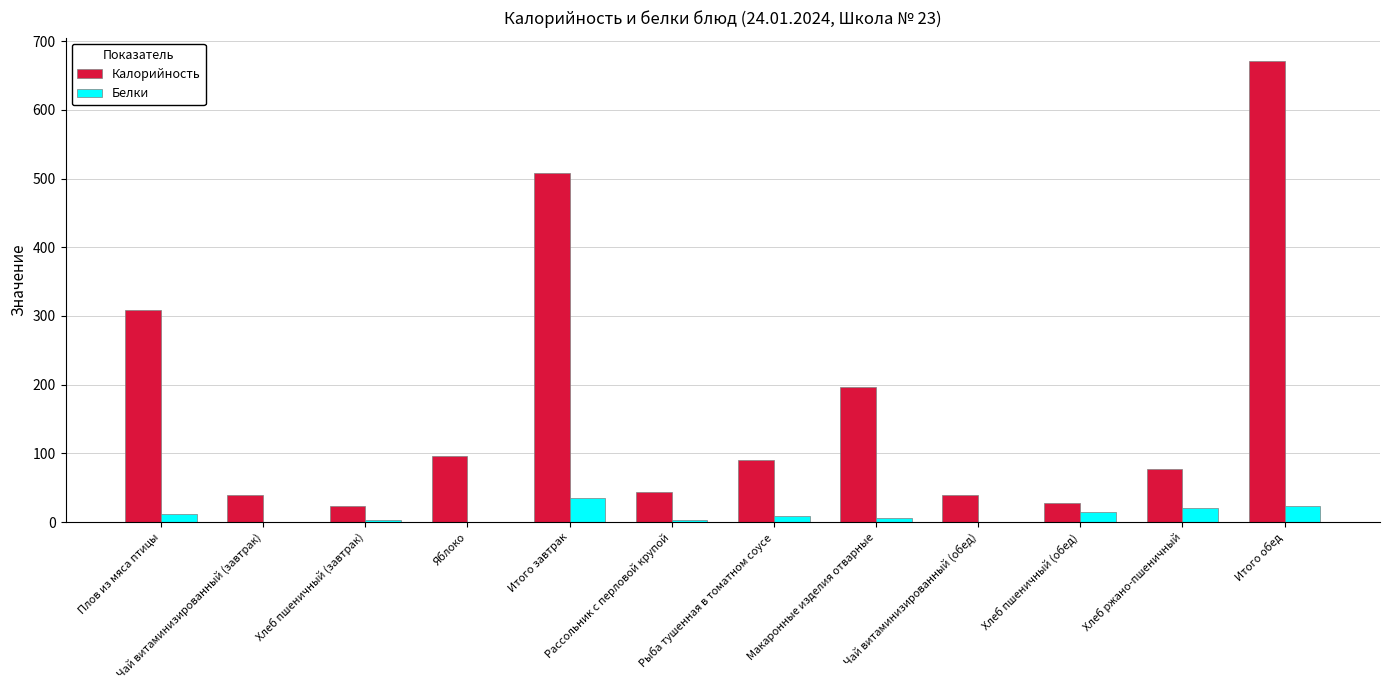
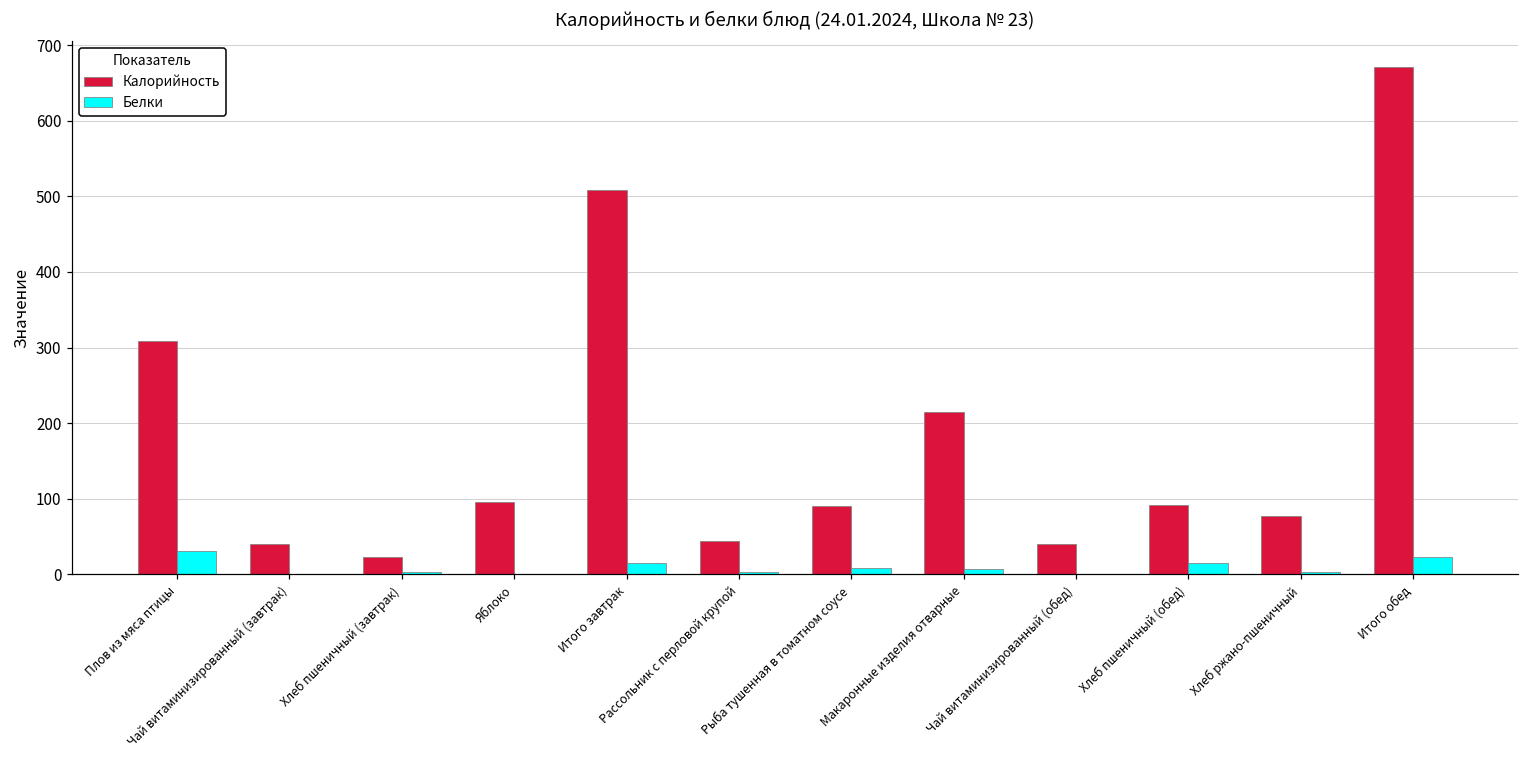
Белки, Плов из мяса птицы: 10 -> 30
Белки, Итого завтрак: 40 -> 10
Калорийность, Макаронные изделия отварные: 200 -> 210
Калорийность, Хлеб пшеничный (обед): 30 -> 90
Белки, Хлеб ржано-пшеничный: 20 -> 0
